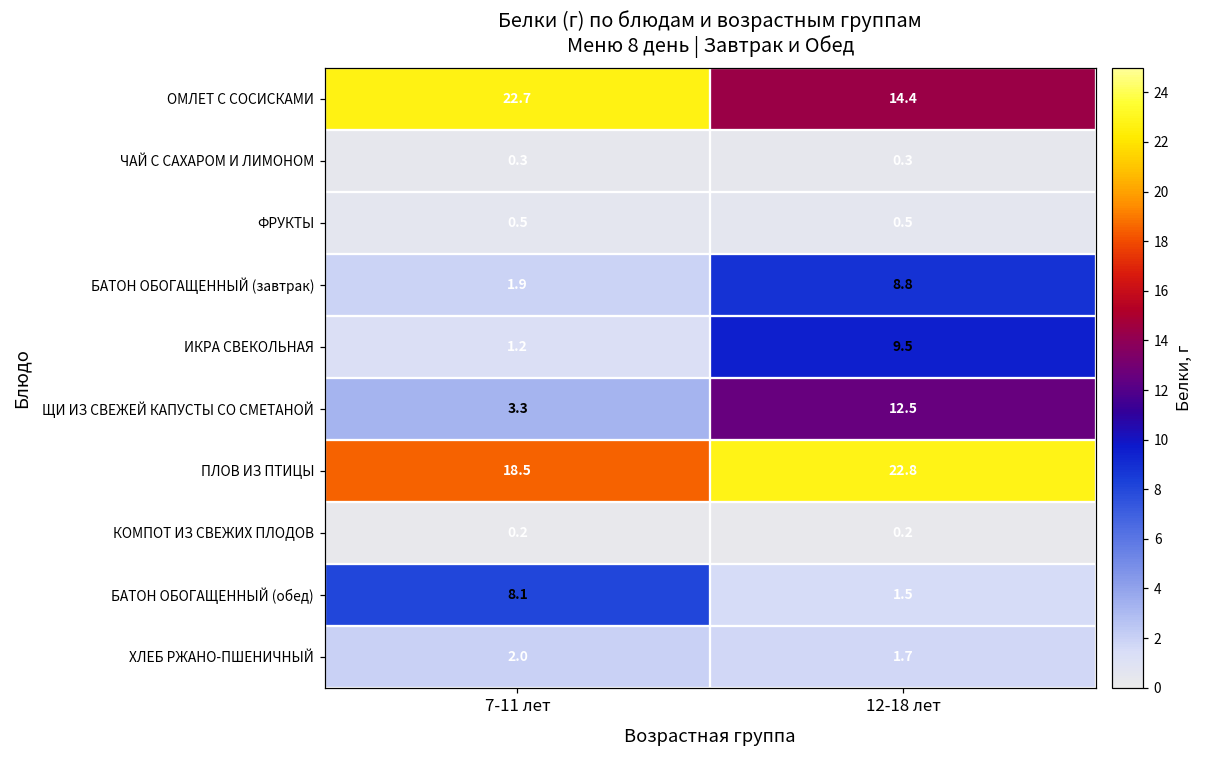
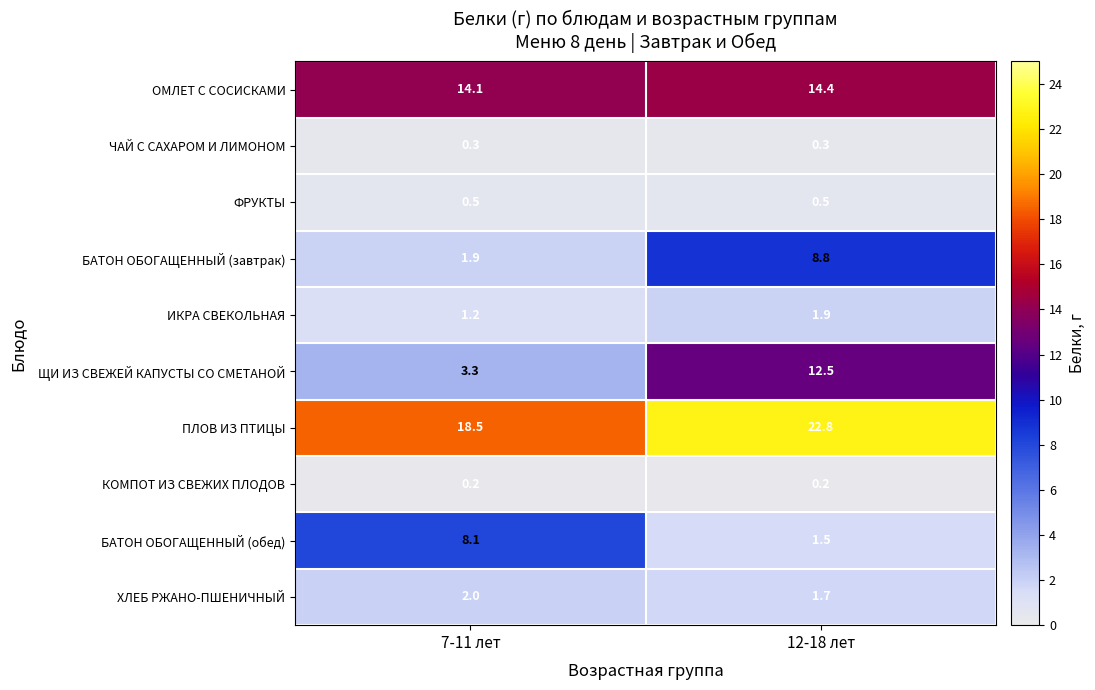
ОМЛЕТ С СОСИСКАМИ, 7-11 лет: 22.7 -> 14.1
ИКРА СВЕКОЛЬНАЯ, 12-18 лет: 9.5 -> 1.9
